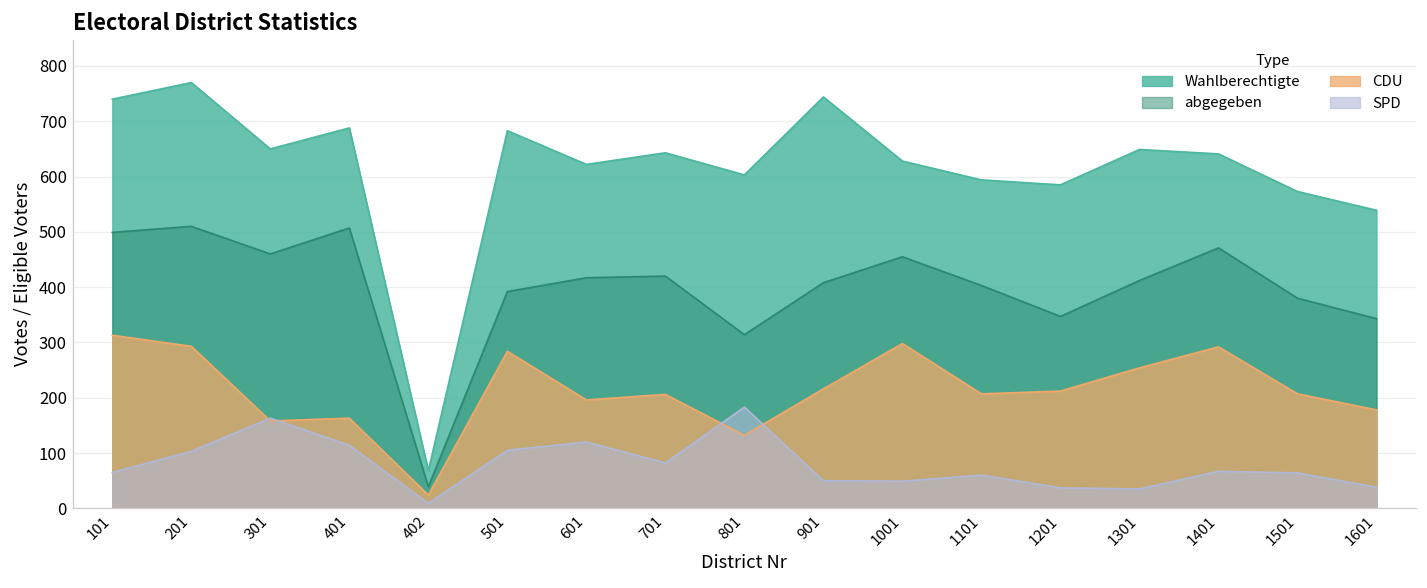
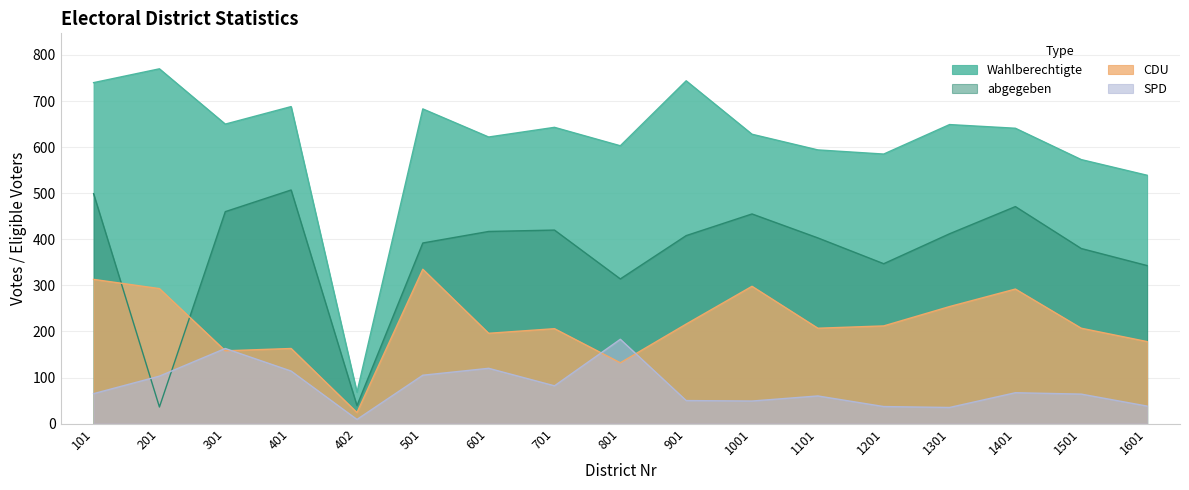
abgegeben, 201: 510 -> 40
CDU, 501: 280 -> 340
